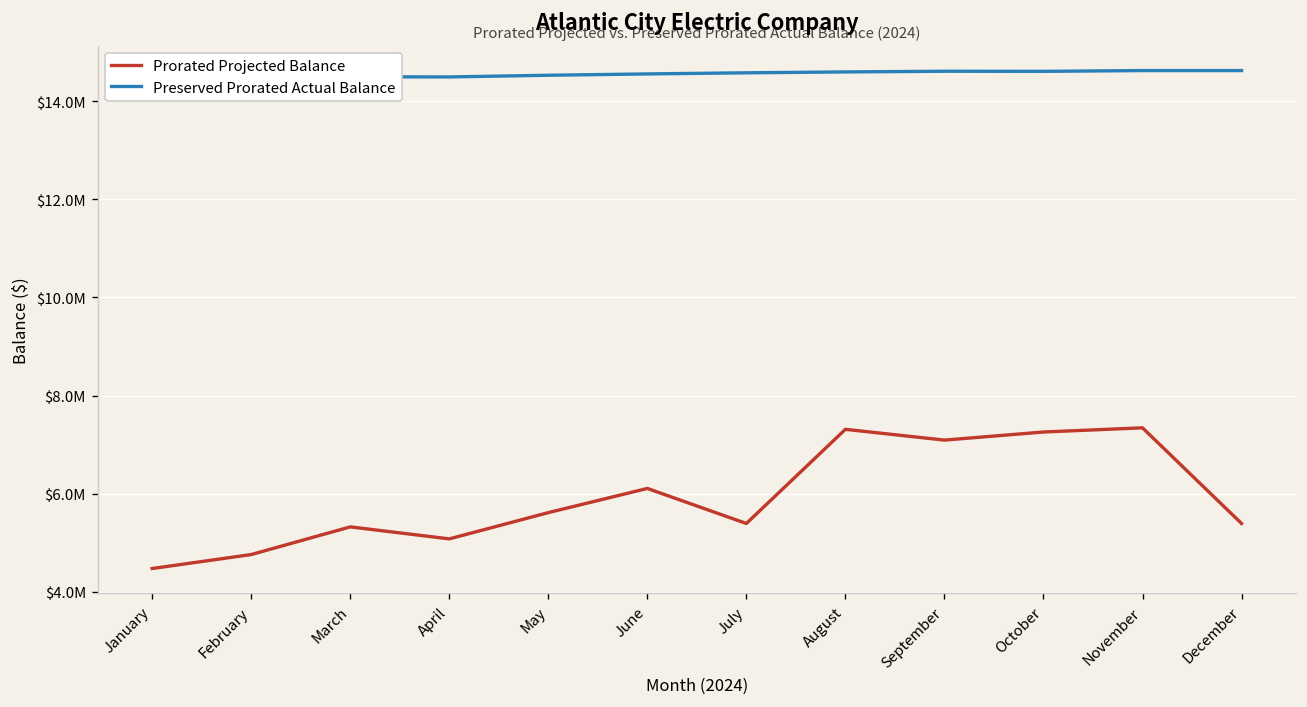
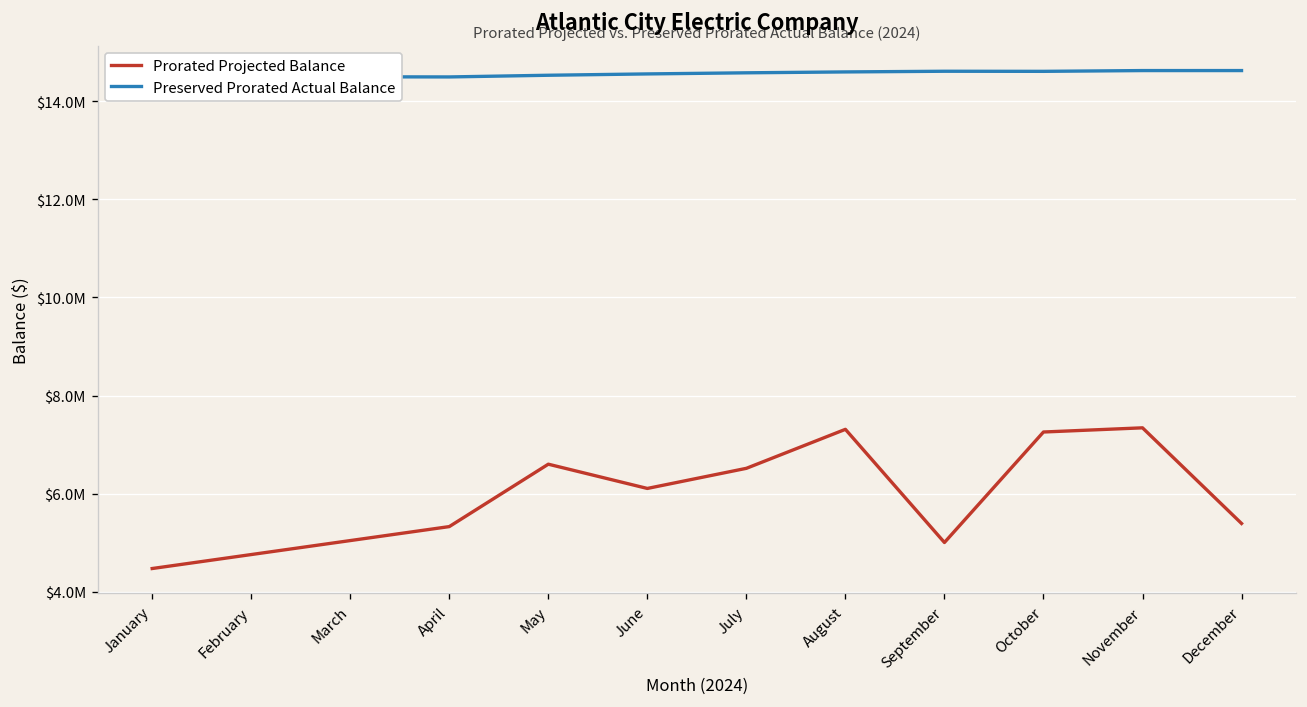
Prorated Projected Balance, March: $5300000 -> $5000000
Prorated Projected Balance, April: $5100000 -> $5300000
Prorated Projected Balance, May: $5600000 -> $6600000
Prorated Projected Balance, July: $5400000 -> $6500000
Prorated Projected Balance, September: $7100000 -> $5000000
